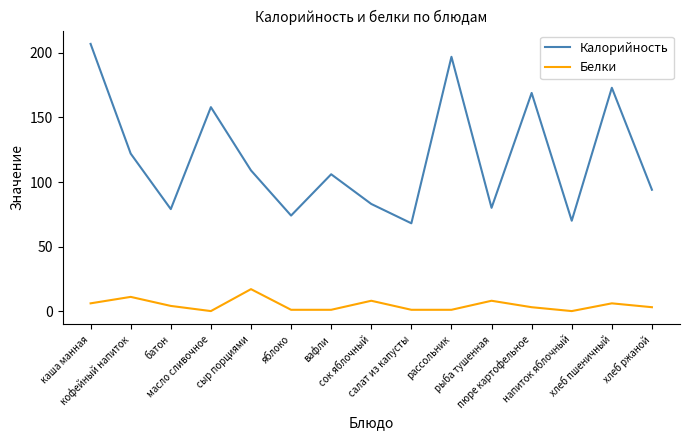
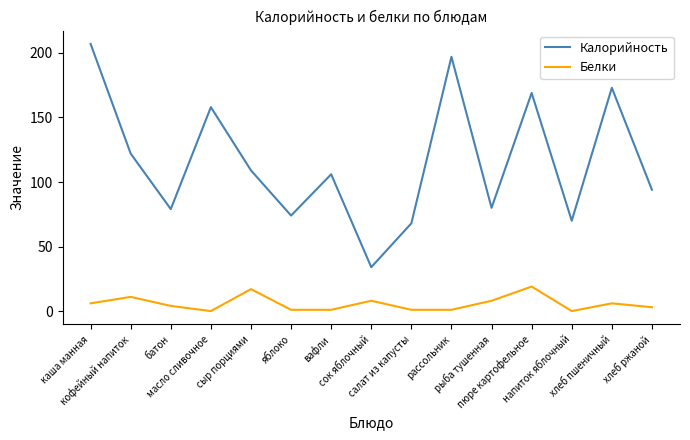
Калорийность, сок яблочный: 83 -> 34
Белки, пюре картофельное: 3 -> 19
